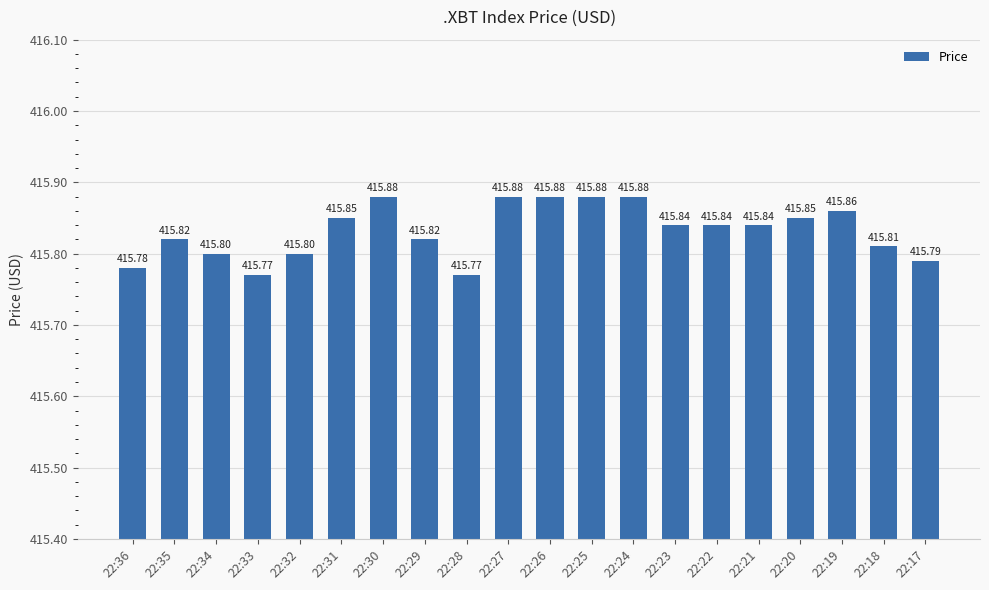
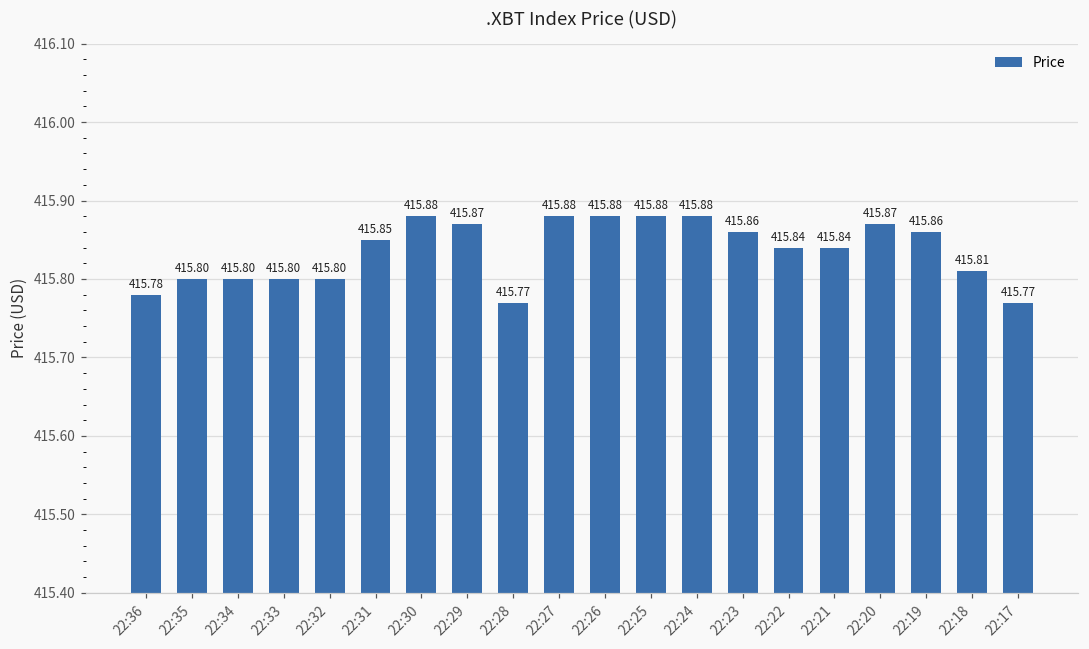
22:35: 415.82 -> 415.80
22:33: 415.77 -> 415.80
22:29: 415.82 -> 415.87
22:23: 415.84 -> 415.86
22:20: 415.85 -> 415.87
22:17: 415.79 -> 415.77
